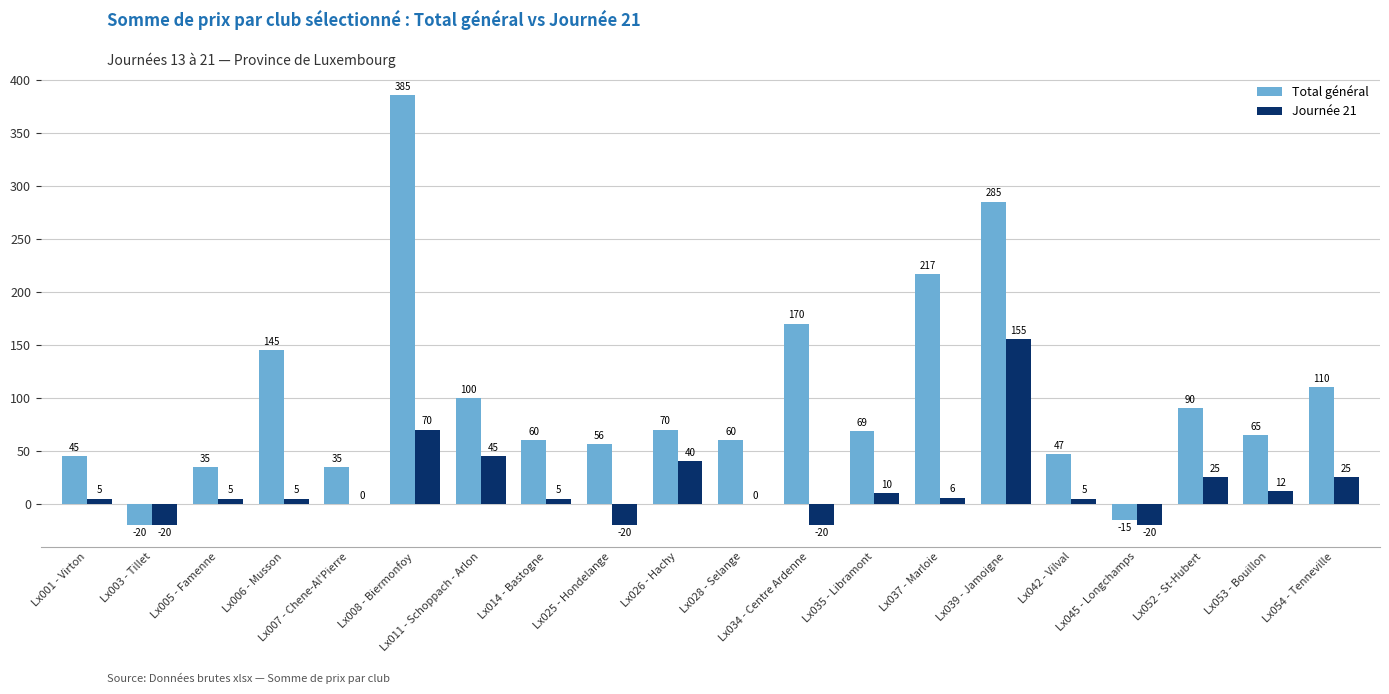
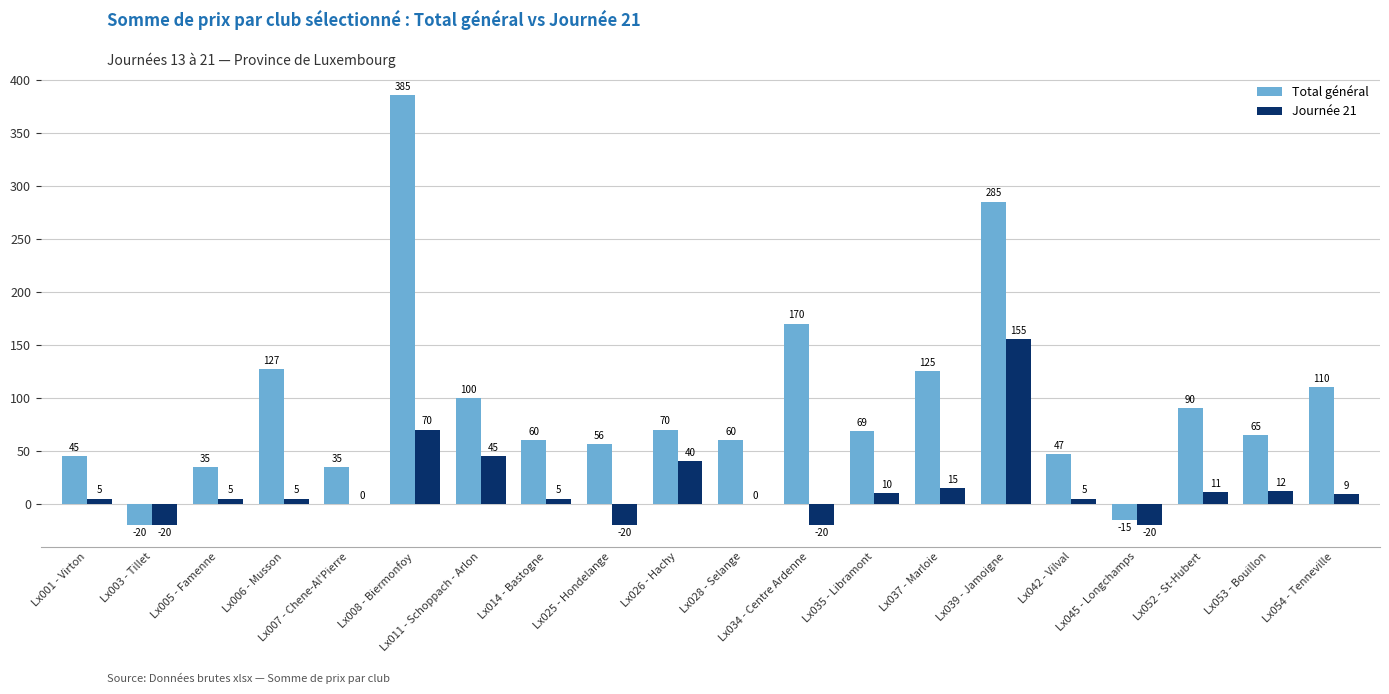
Total général, Lx006 - Musson: 145 -> 127
Total général, Lx037 - Marloie: 217 -> 125
Journée 21, Lx037 - Marloie: 6 -> 15
Journée 21, Lx052 - St-Hubert: 25 -> 11
Journée 21, Lx054 - Tenneville: 25 -> 9
